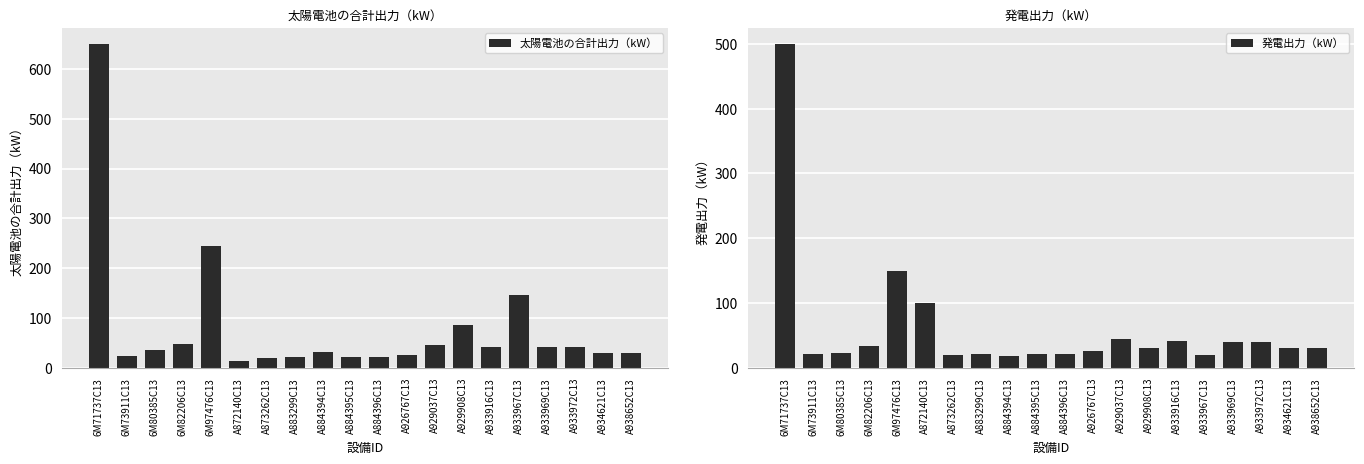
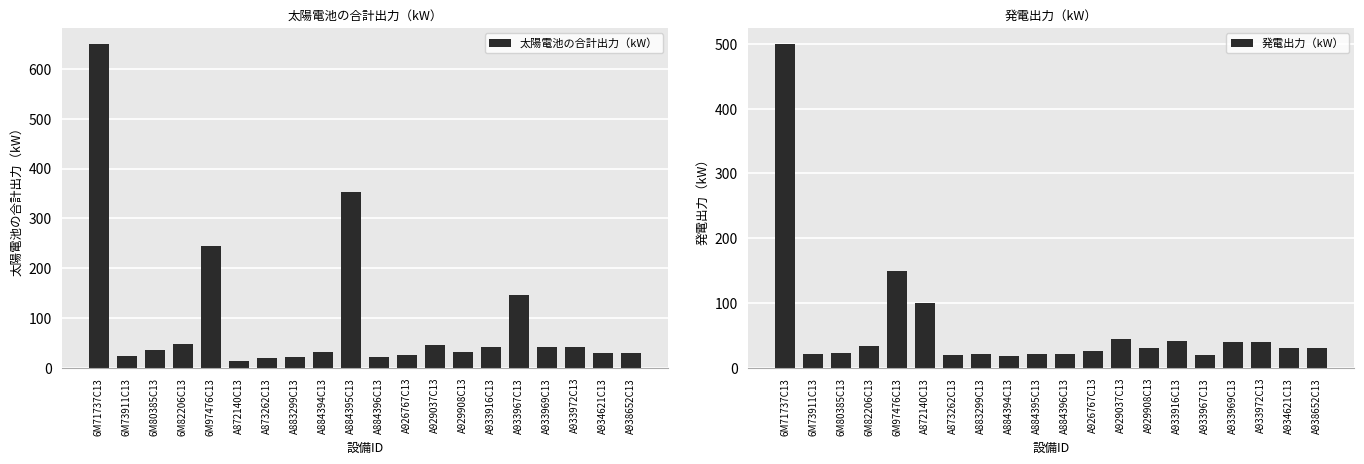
太陽電池の合計出力（kW）, A884395C13: 20 -> 350
太陽電池の合計出力（kW）, A929908C13: 90 -> 30
